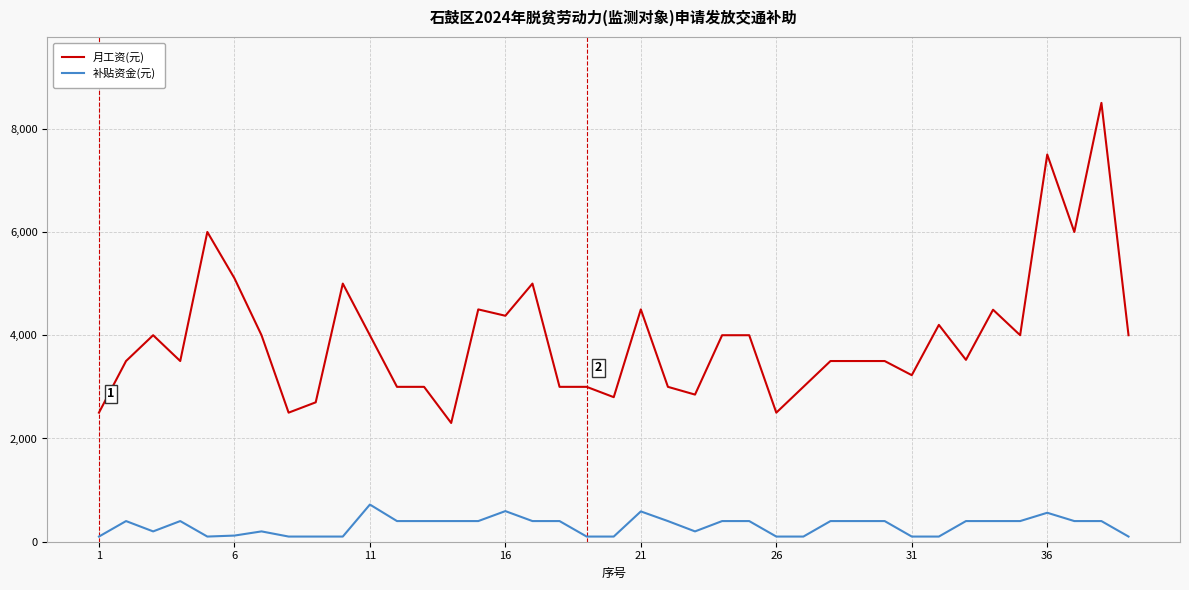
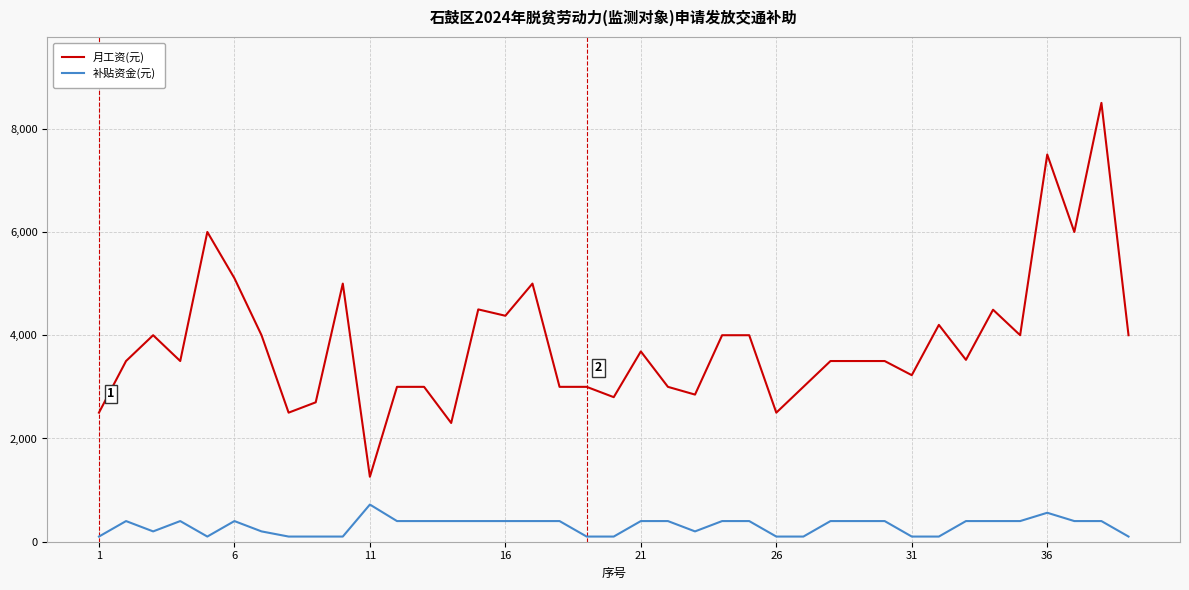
补贴资金(元), 6: 100 -> 400
月工资(元), 11: 4,000 -> 1,300
补贴资金(元), 16: 600 -> 400
月工资(元), 21: 4,500 -> 3,700
补贴资金(元), 21: 600 -> 400
